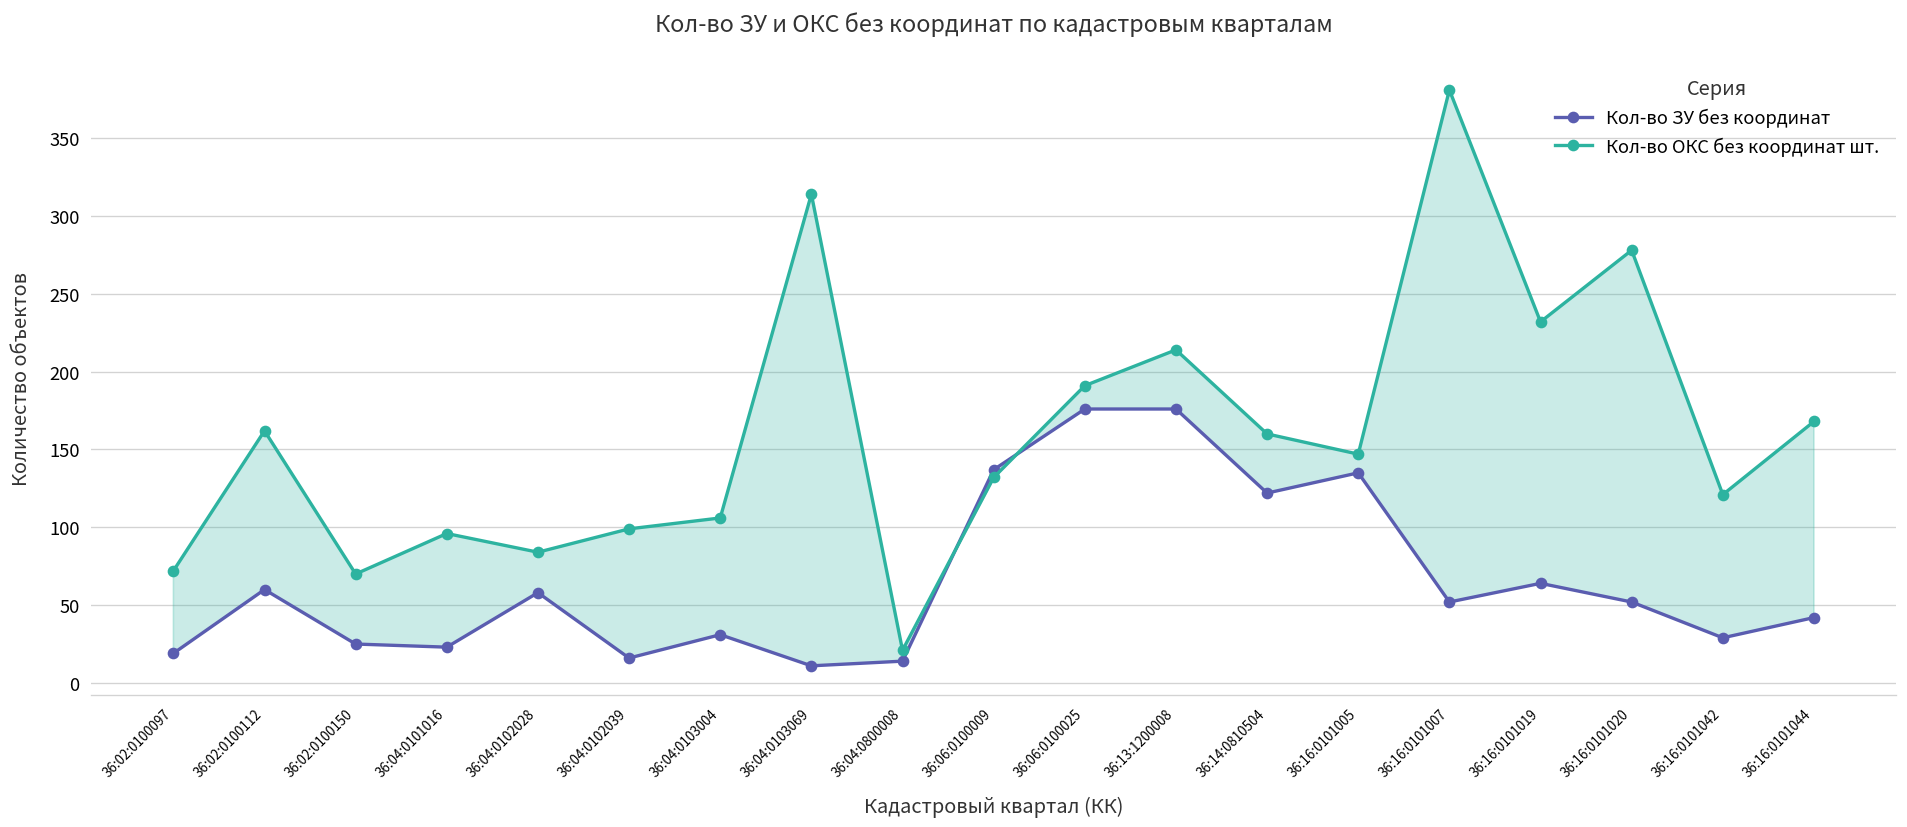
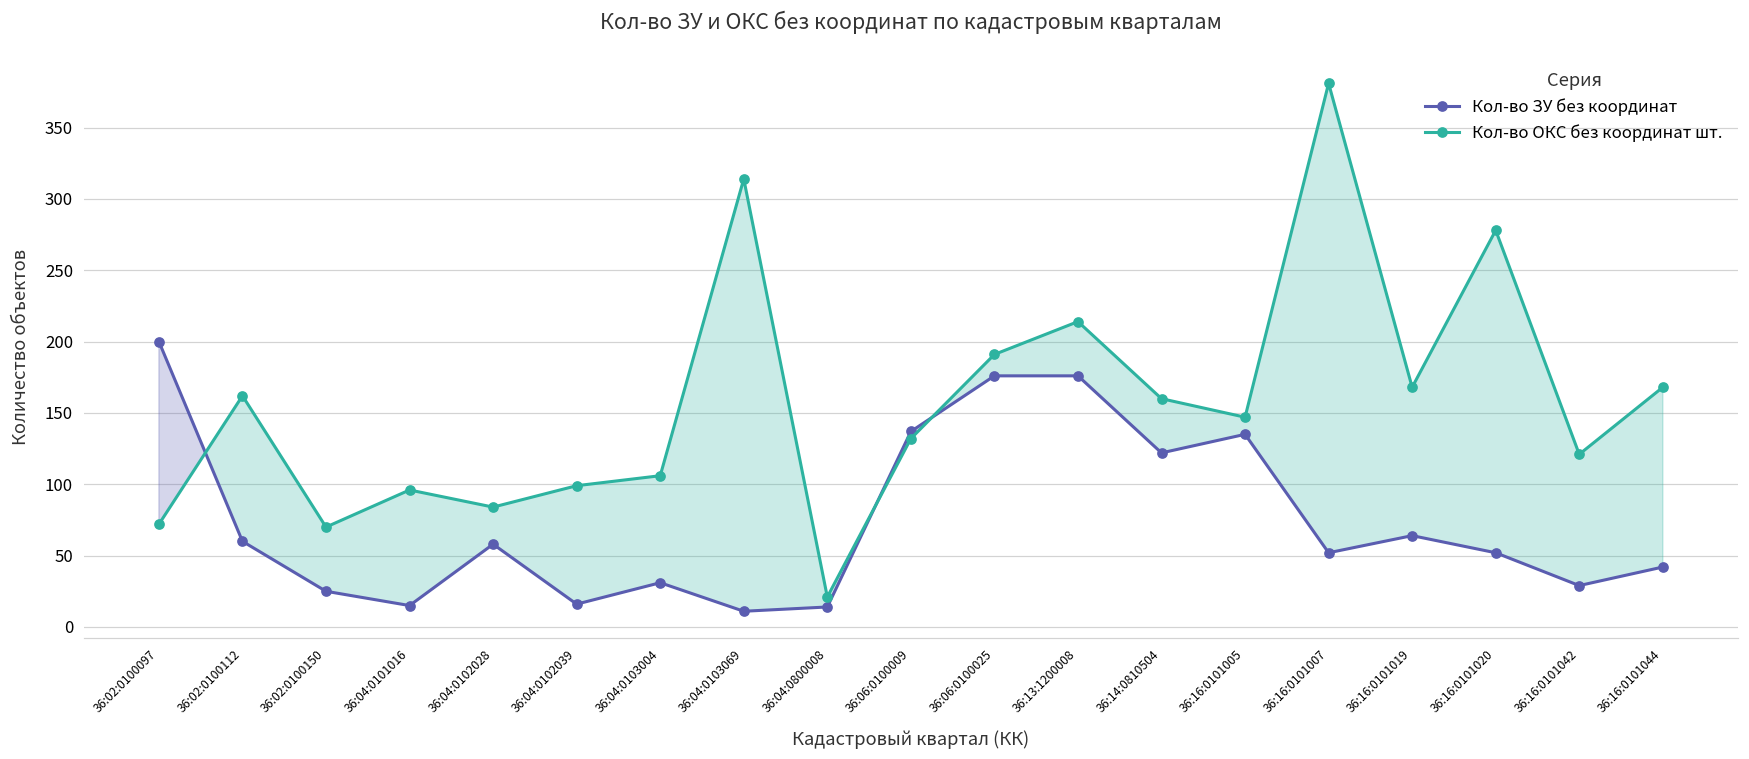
Кол-во ЗУ без координат, 36:02:0100097: 19 -> 200
Кол-во ЗУ без координат, 36:04:0101016: 23 -> 15
Кол-во ОКС без координат шт., 36:16:0101019: 232 -> 168
